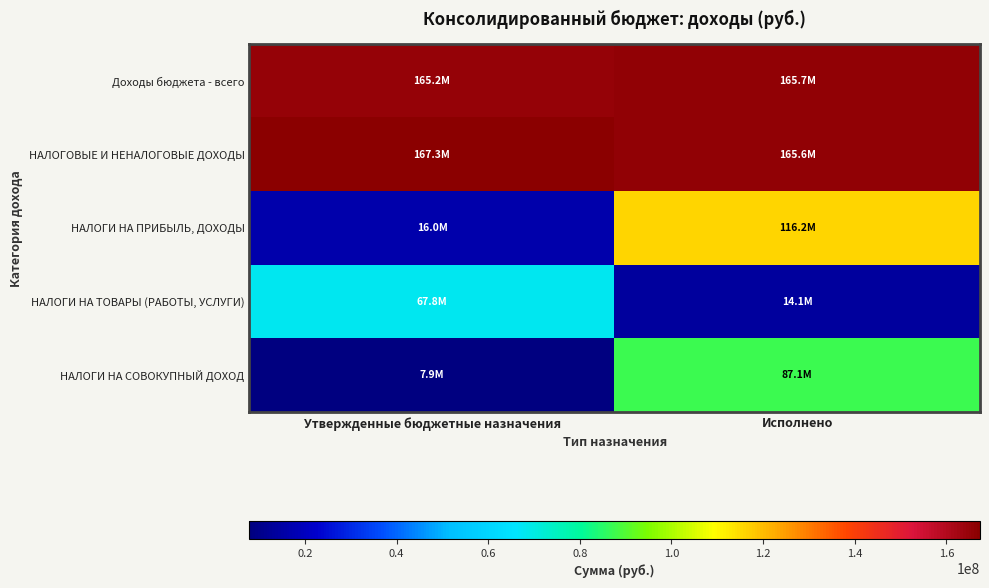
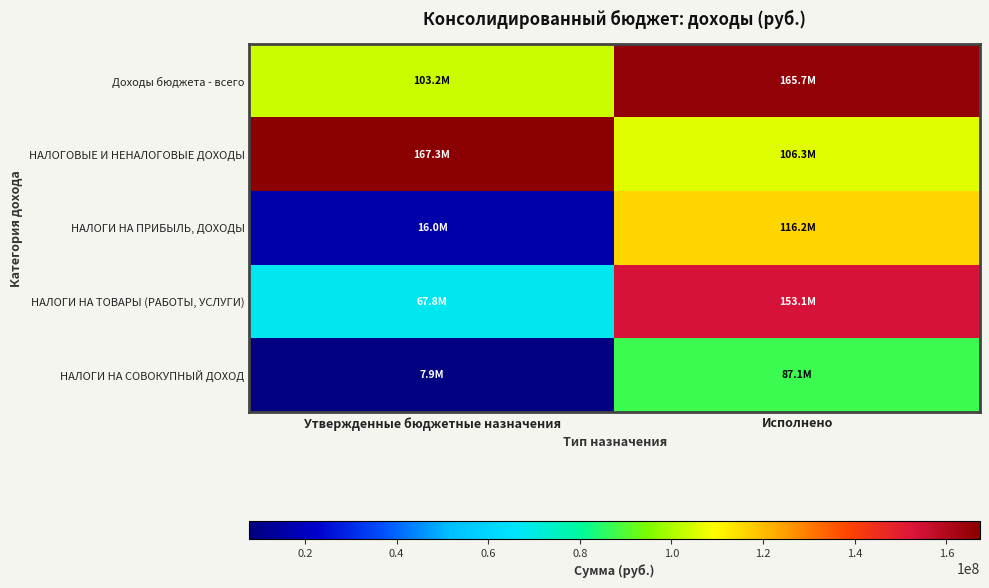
Доходы бюджета - всего, Утвержденные бюджетные назначения: 165.2M -> 103.2M
НАЛОГОВЫЕ И НЕНАЛОГОВЫЕ ДОХОДЫ, Исполнено: 165.6M -> 106.3M
НАЛОГИ НА ТОВАРЫ (РАБОТЫ, УСЛУГИ), Исполнено: 14.1M -> 153.1M
